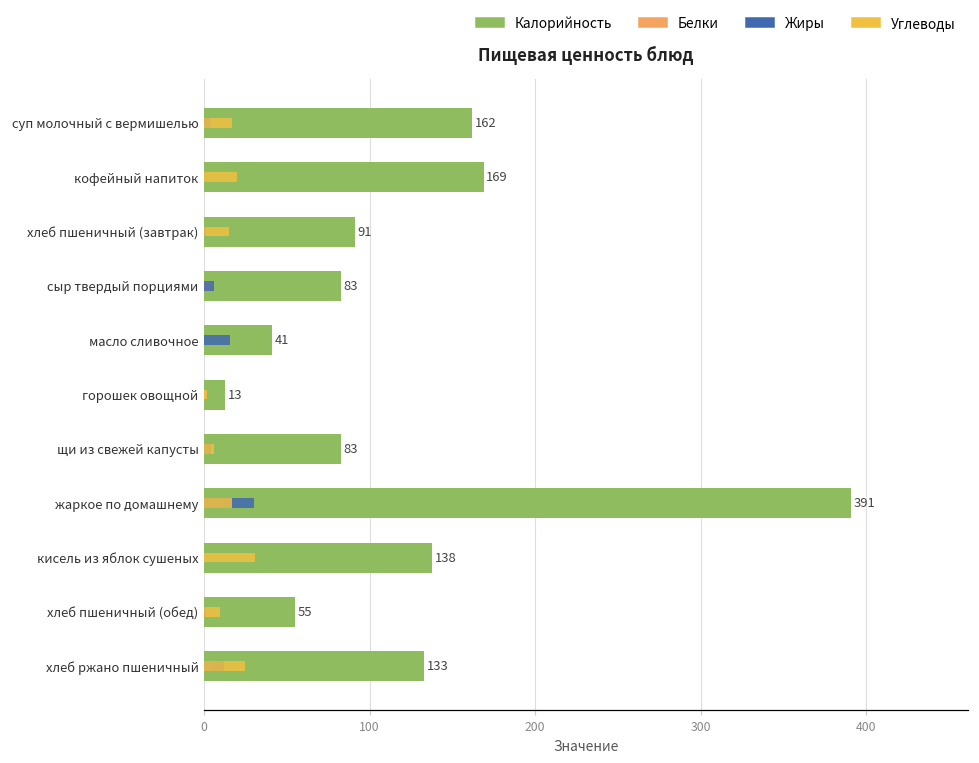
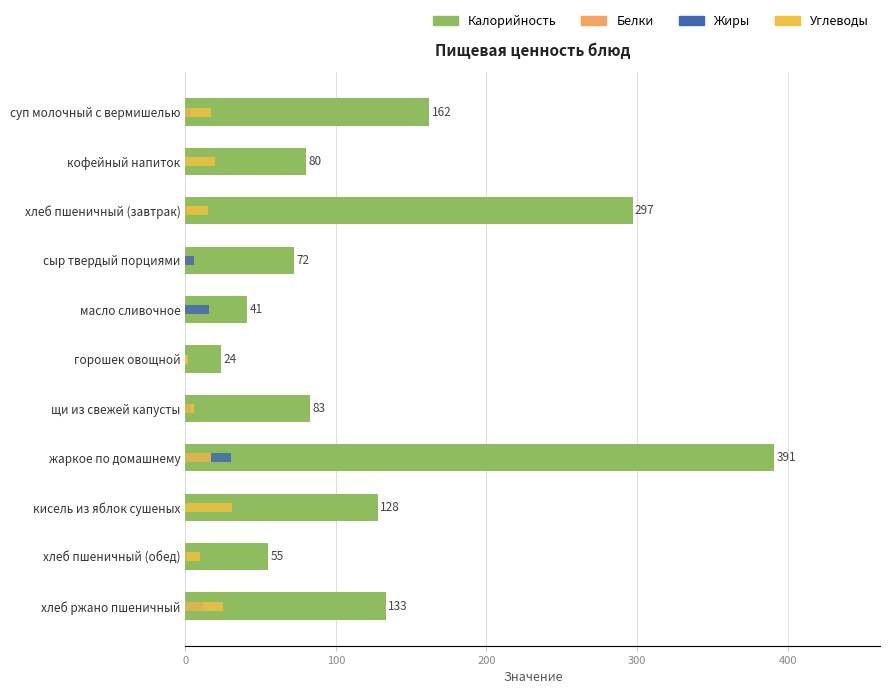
Калорийность, кофейный напиток: 169 -> 80
Калорийность, хлеб пшеничный (завтрак): 91 -> 297
Калорийность, сыр твердый порциями: 83 -> 72
Калорийность, горошек овощной: 13 -> 24
Калорийность, кисель из яблок сушеных: 138 -> 128
